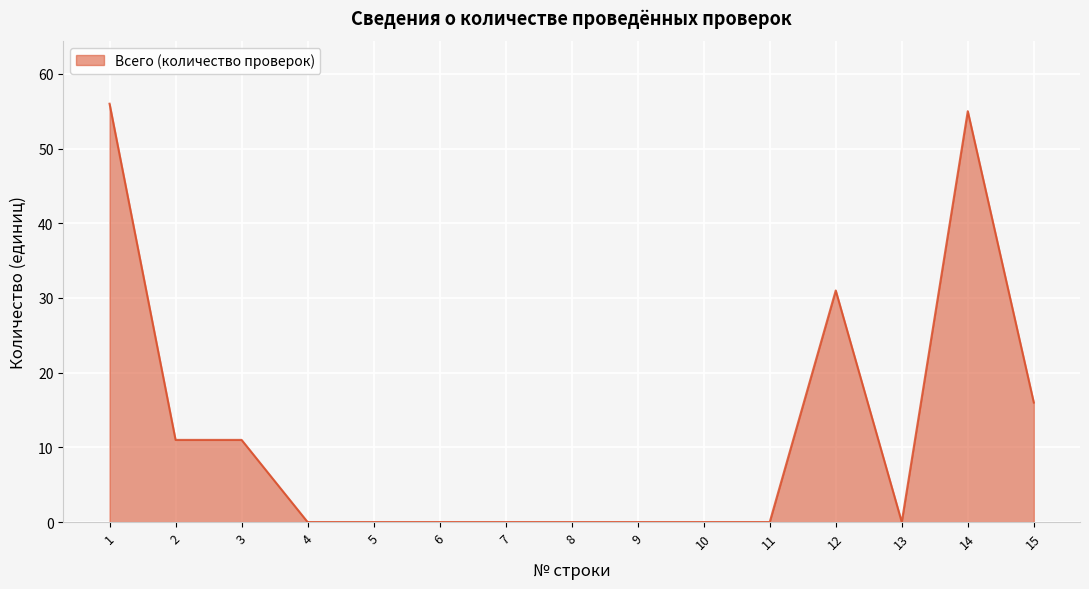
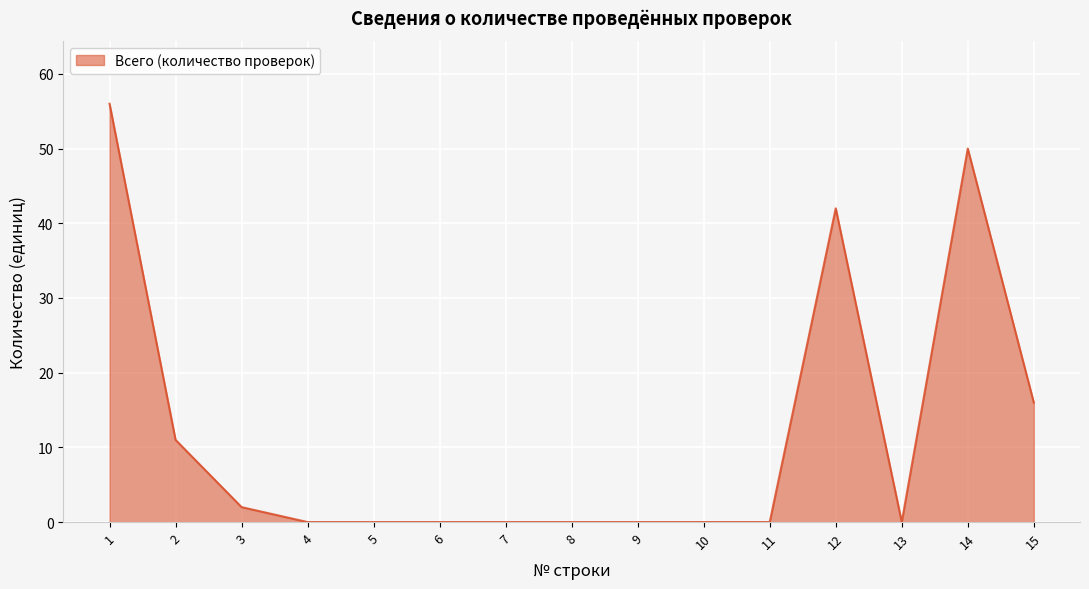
3: 11 -> 2
12: 31 -> 42
14: 55 -> 50
